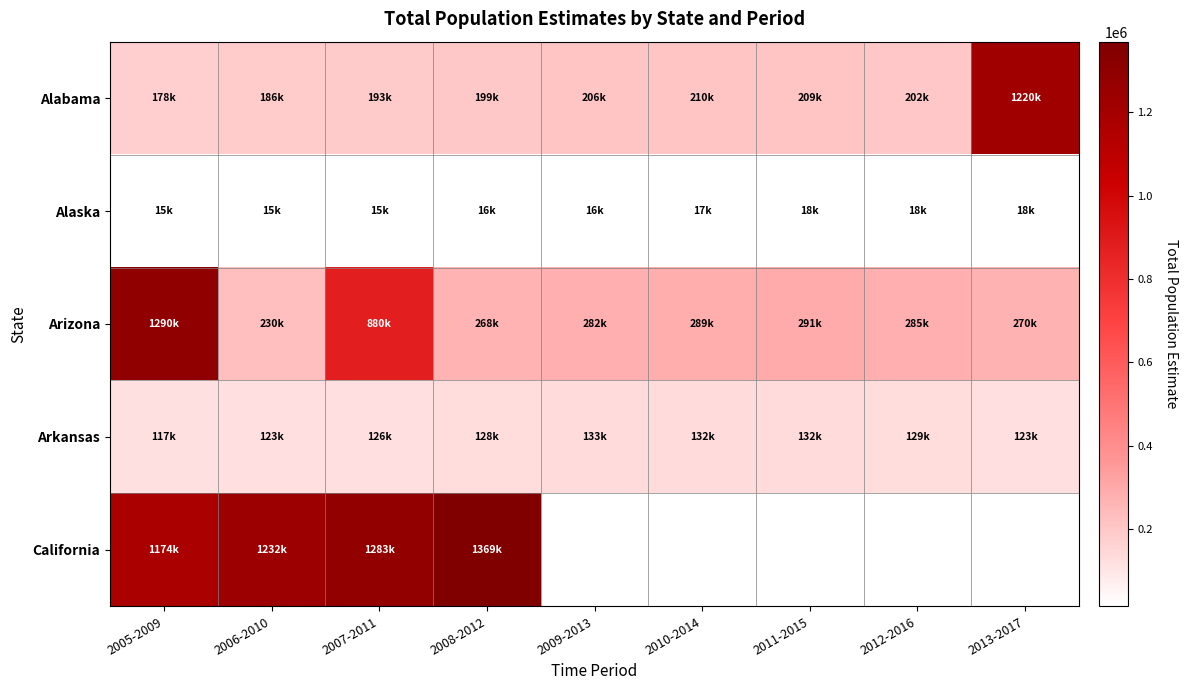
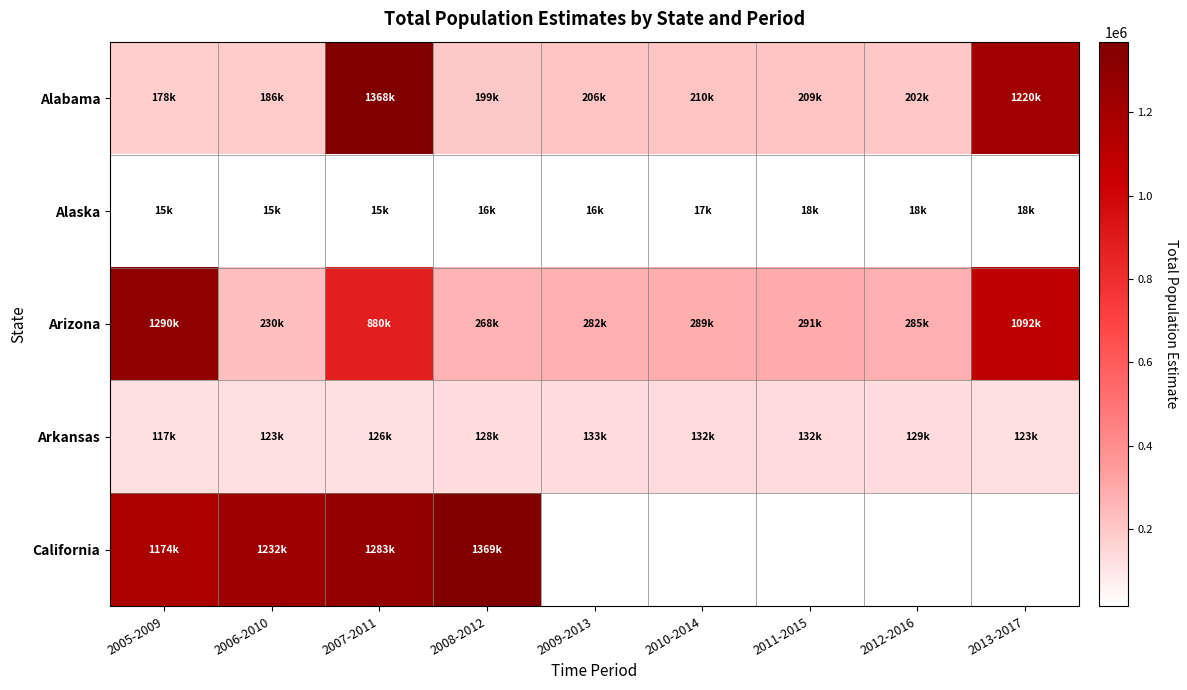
Alabama, 2007-2011: 193k -> 1368k
Arizona, 2013-2017: 270k -> 1092k
